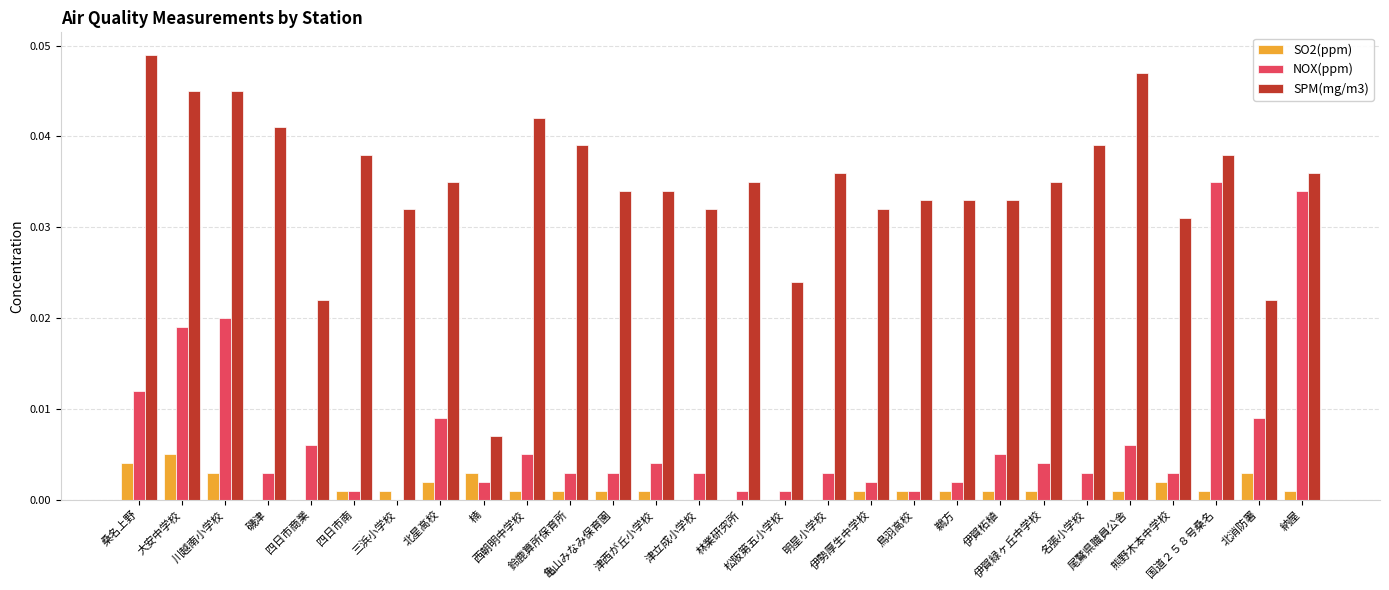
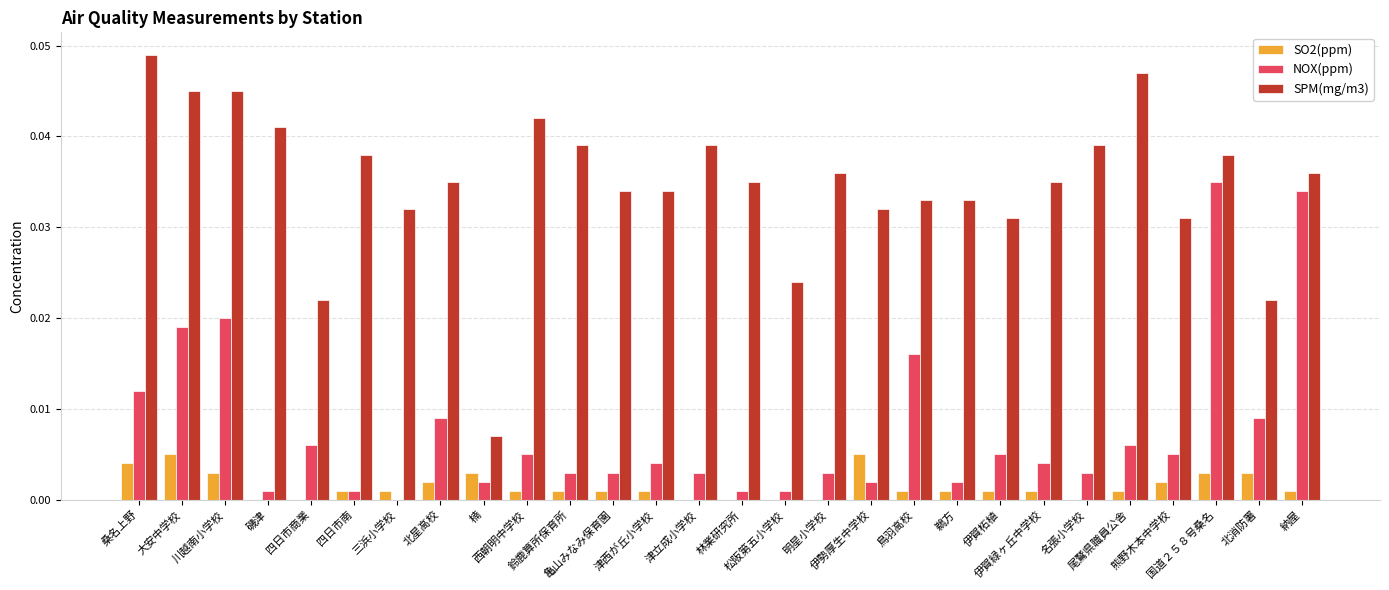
NOX(ppm), 磯津: 0.003 -> 0.001
SPM(mg/m3), 津立成小学校: 0.032 -> 0.039
SO2(ppm), 伊勢厚生中学校: 0.001 -> 0.005
NOX(ppm), 鳥羽高校: 0.001 -> 0.016
SPM(mg/m3), 伊賀柘植: 0.033 -> 0.031
NOX(ppm), 熊野木本中学校: 0.003 -> 0.005
SO2(ppm), 国道２５８号桑名: 0.001 -> 0.003
